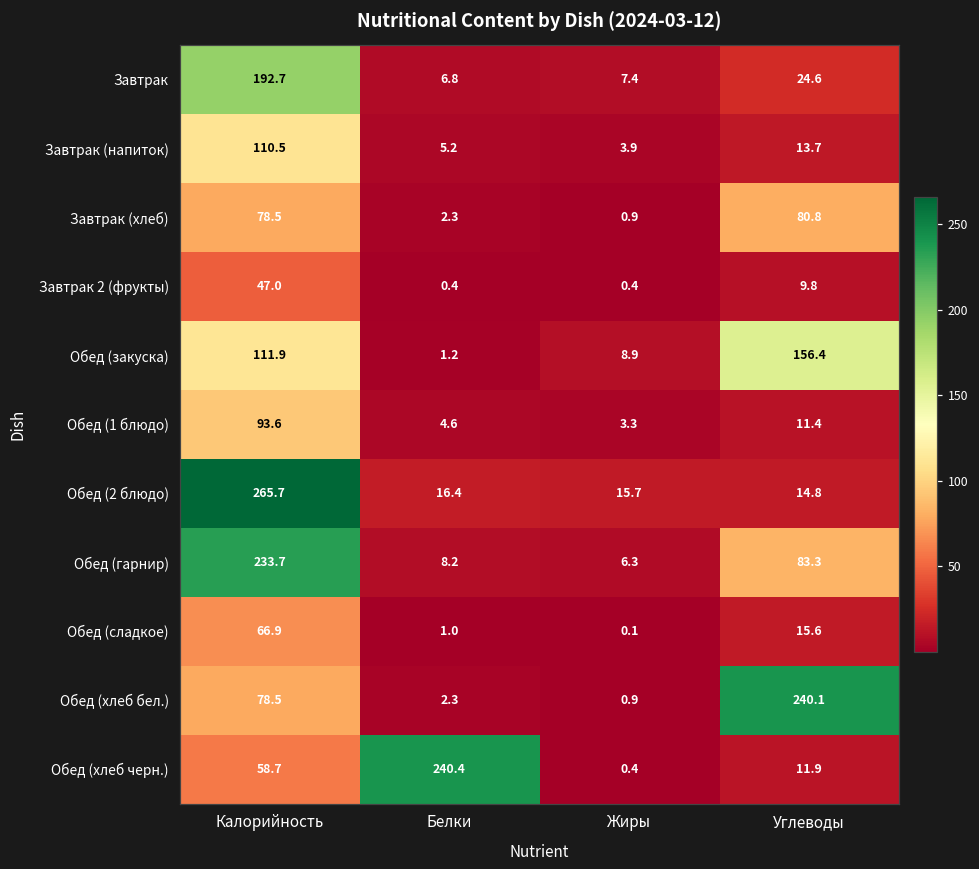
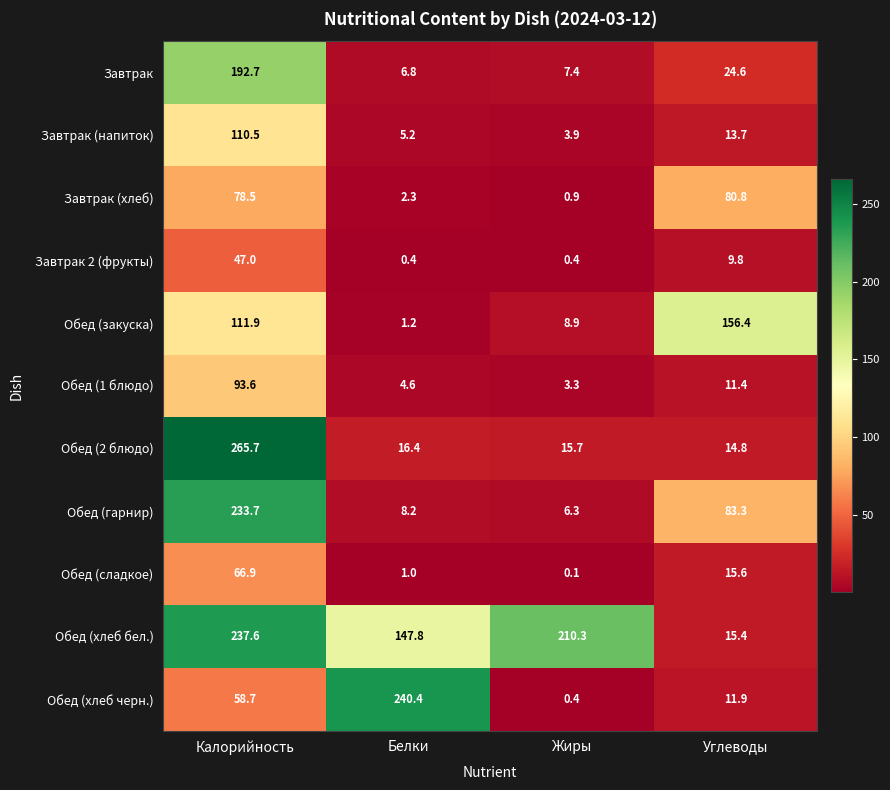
Обед (хлеб бел.), Калорийность: 78.5 -> 237.6
Обед (хлеб бел.), Белки: 2.3 -> 147.8
Обед (хлеб бел.), Жиры: 0.9 -> 210.3
Обед (хлеб бел.), Углеводы: 240.1 -> 15.4
